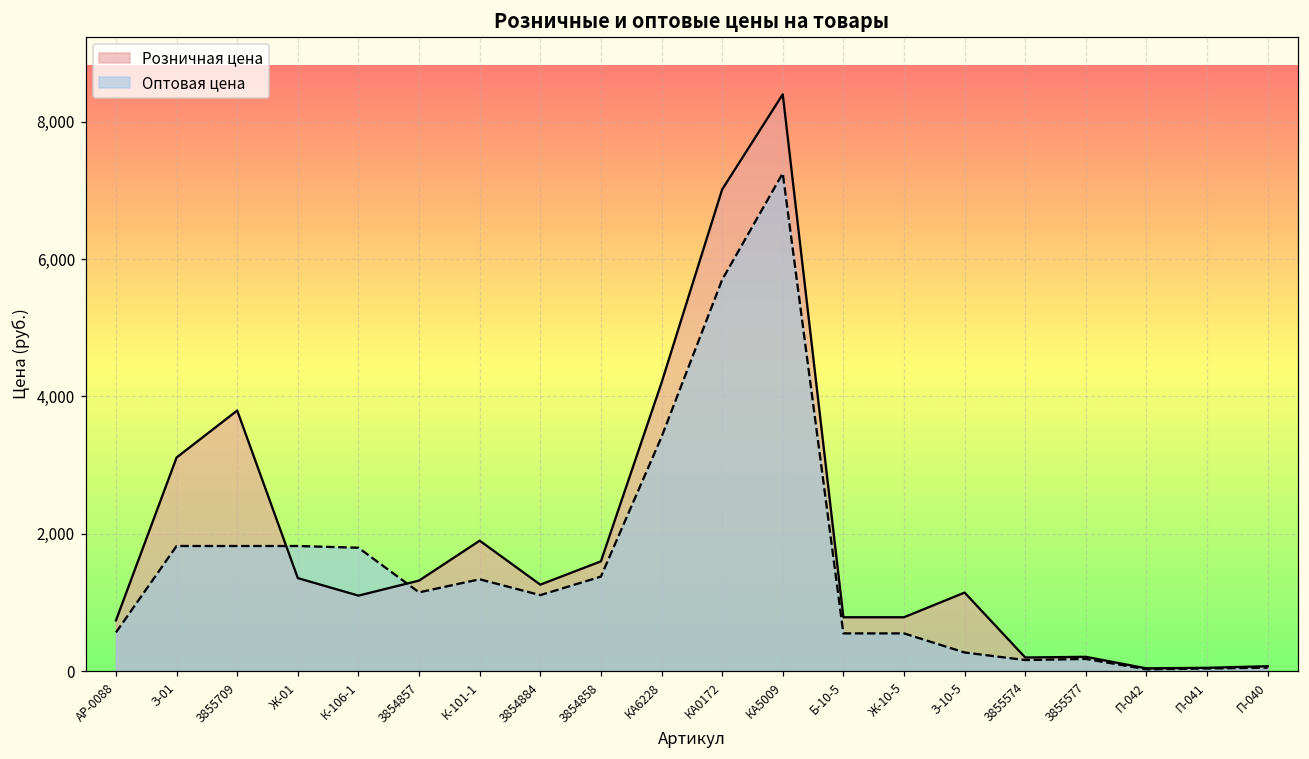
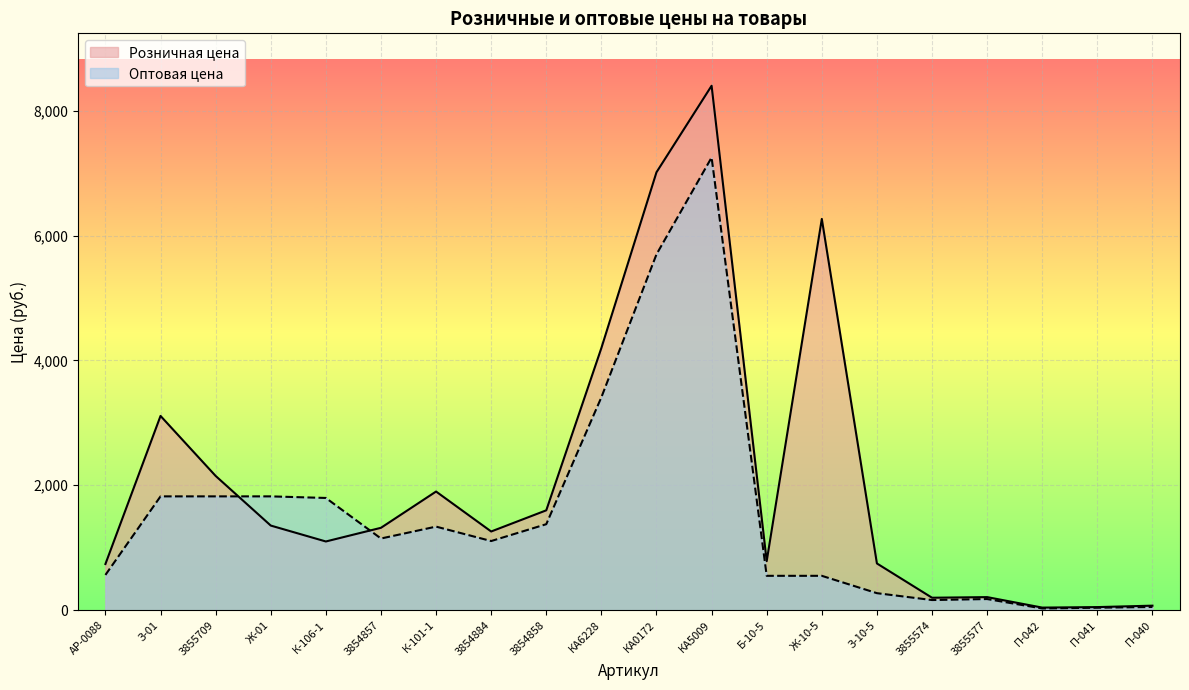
Розничная цена, 3855709: 3,800 -> 2,200
Розничная цена, Ж-10-5: 800 -> 6,300
Розничная цена, З-10-5: 1,100 -> 700
